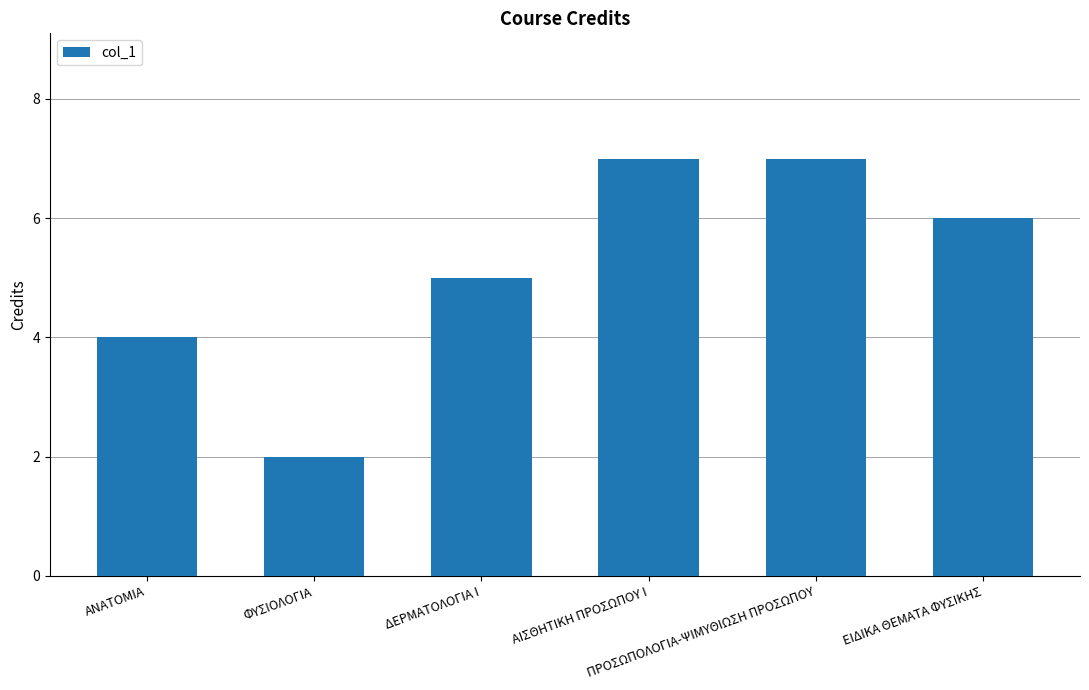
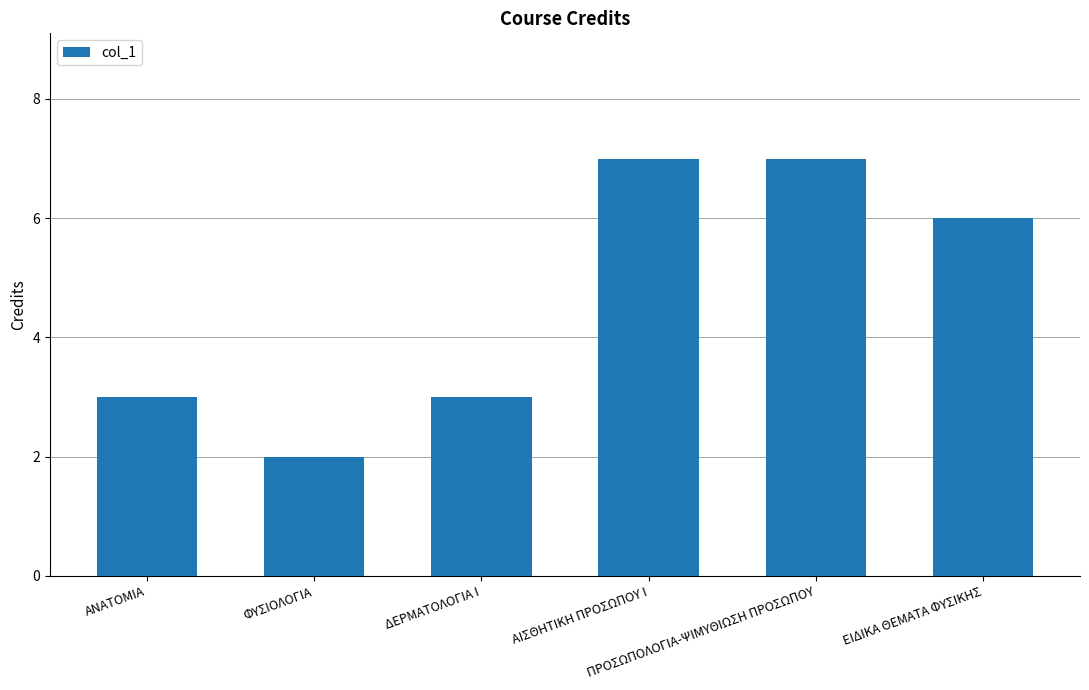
ΑΝΑΤΟΜΙΑ: 4 -> 3
ΔΕΡΜΑΤΟΛΟΓΙΑ Ι: 5 -> 3
